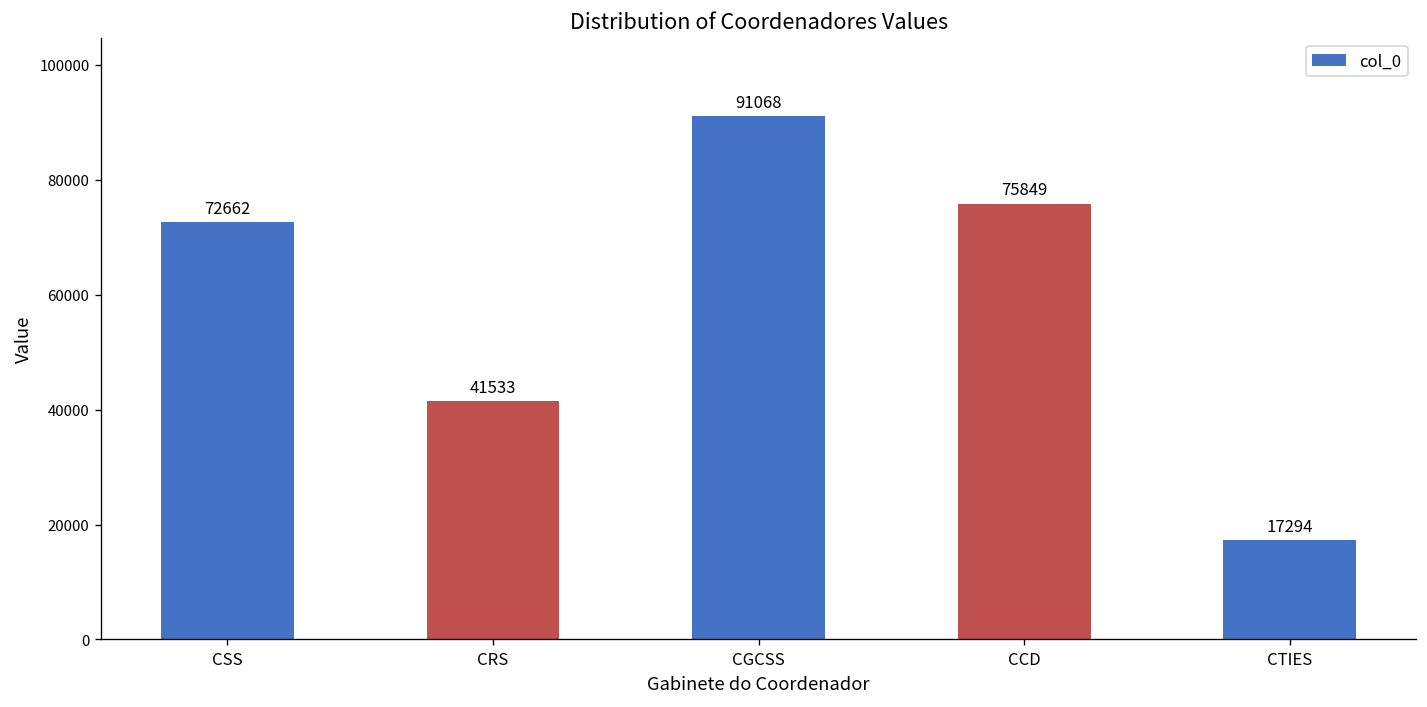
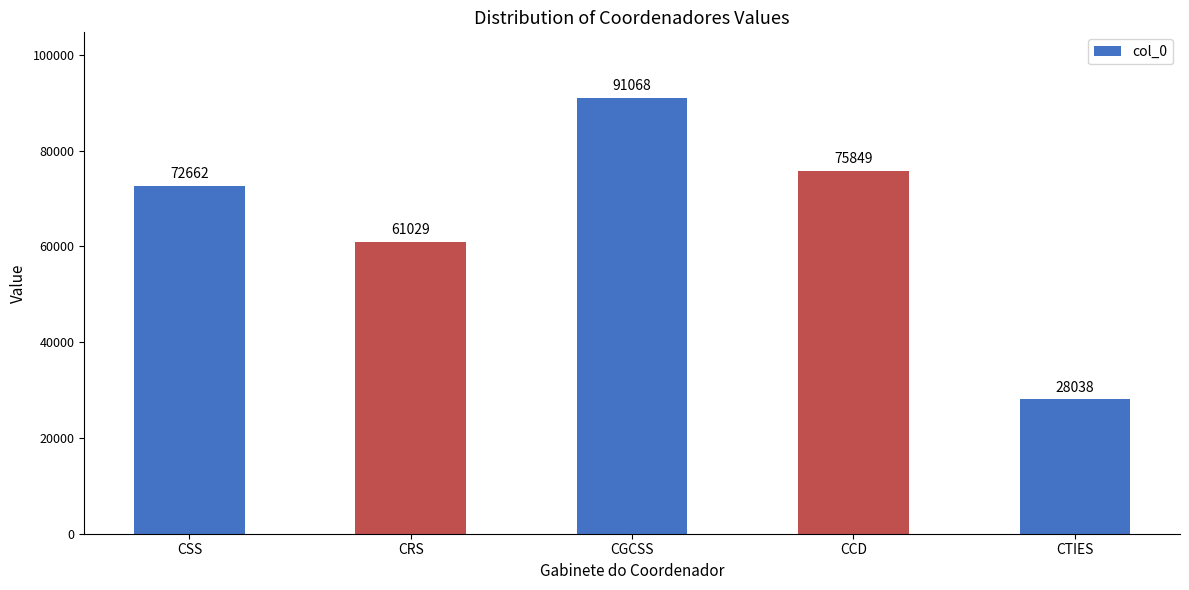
CRS: 41533 -> 61029
CTIES: 17294 -> 28038
